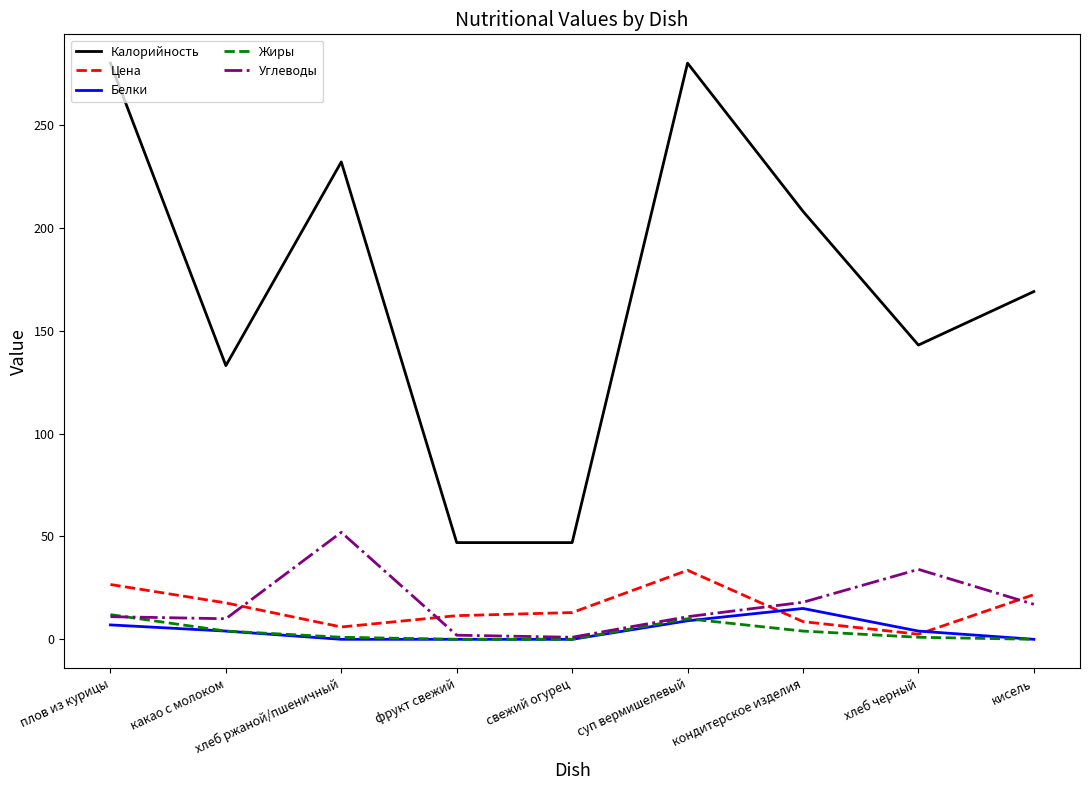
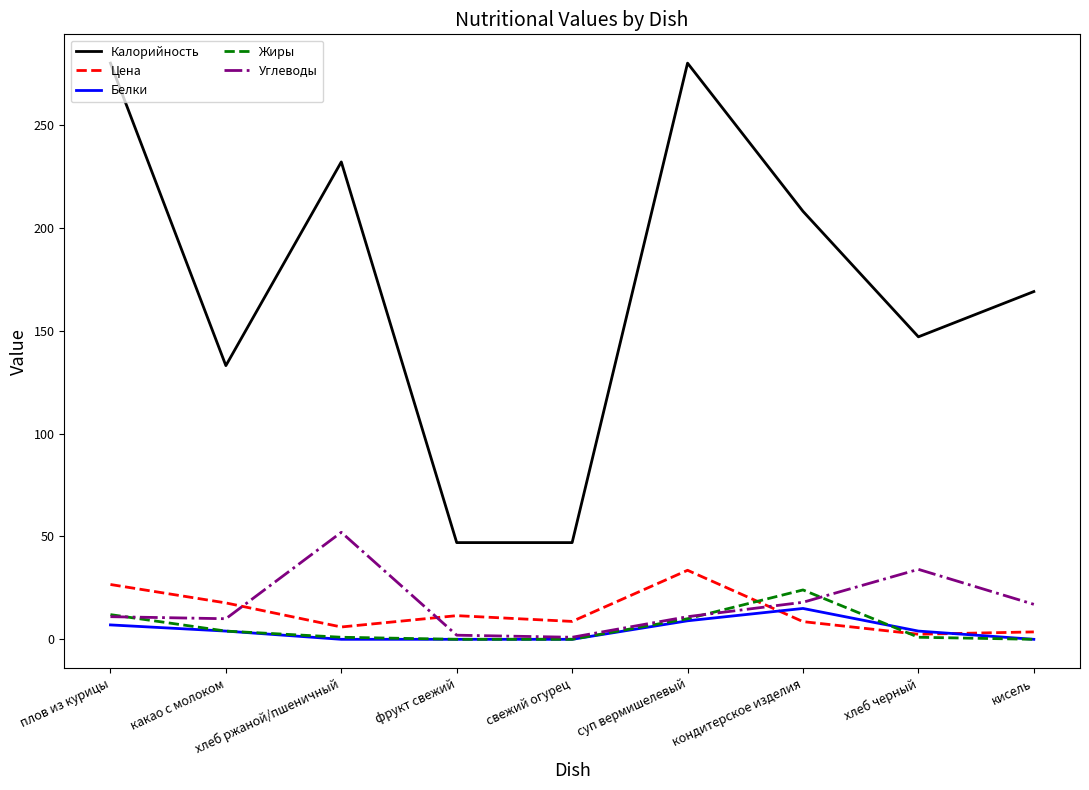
Цена, свежий огурец: 13 -> 9
Жиры, кондитерское изделия: 4 -> 24
Калорийность, хлеб черный: 143 -> 147
Цена, кисель: 22 -> 4
